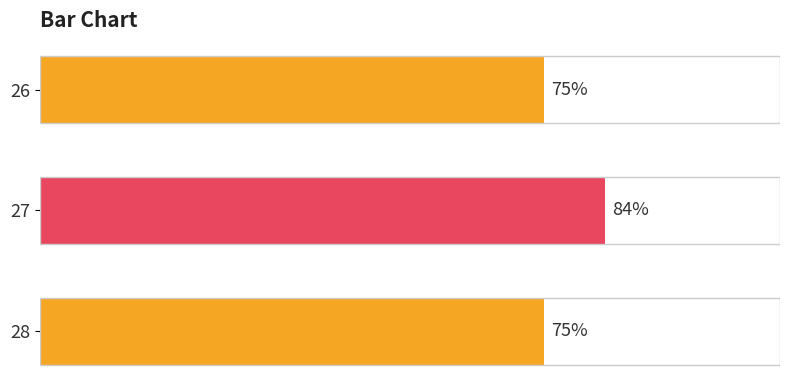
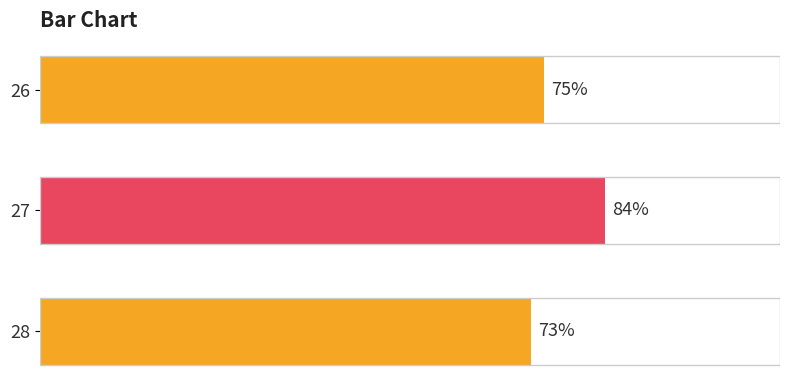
28: 75% -> 73%
